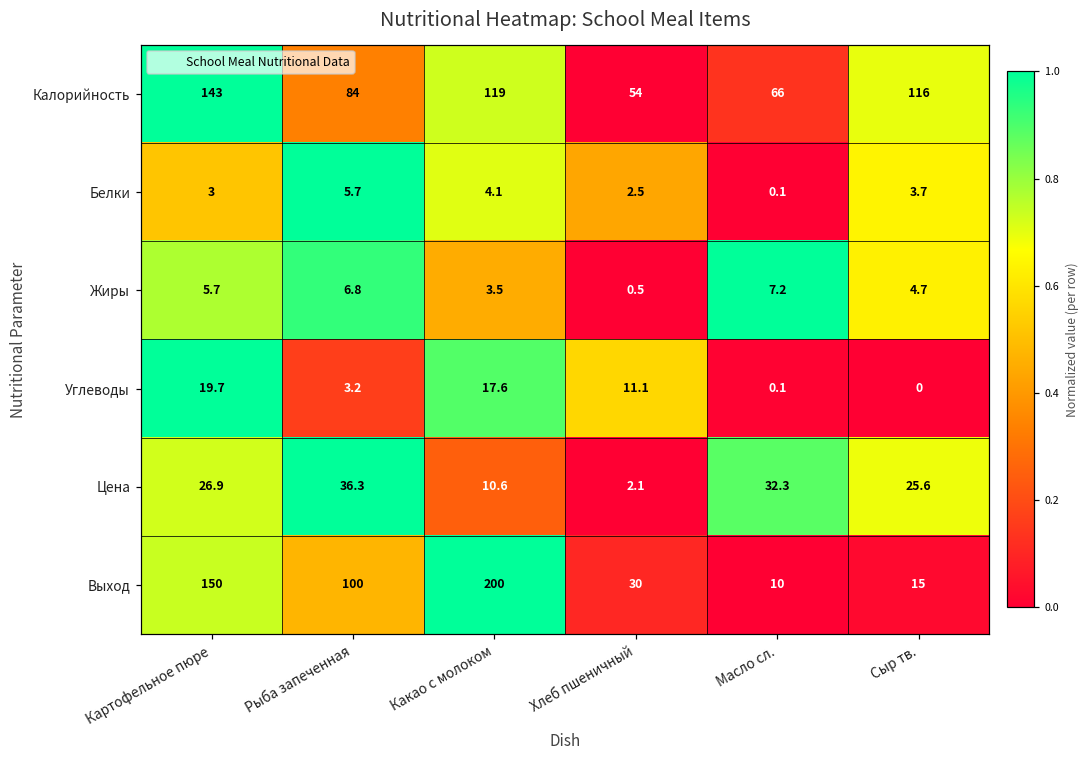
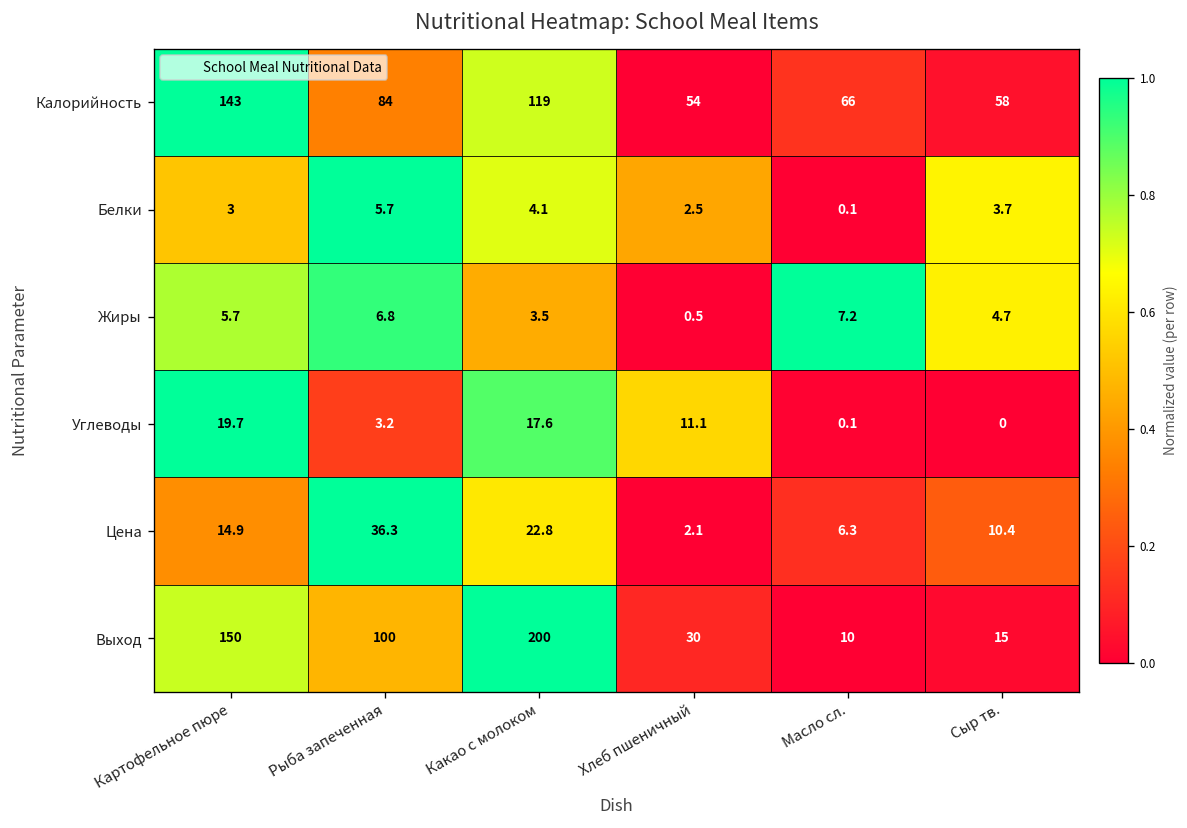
Калорийность, Сыр тв.: 116 -> 58
Цена, Картофельное пюре: 26.9 -> 14.9
Цена, Какао с молоком: 10.6 -> 22.8
Цена, Масло сл.: 32.3 -> 6.3
Цена, Сыр тв.: 25.6 -> 10.4
